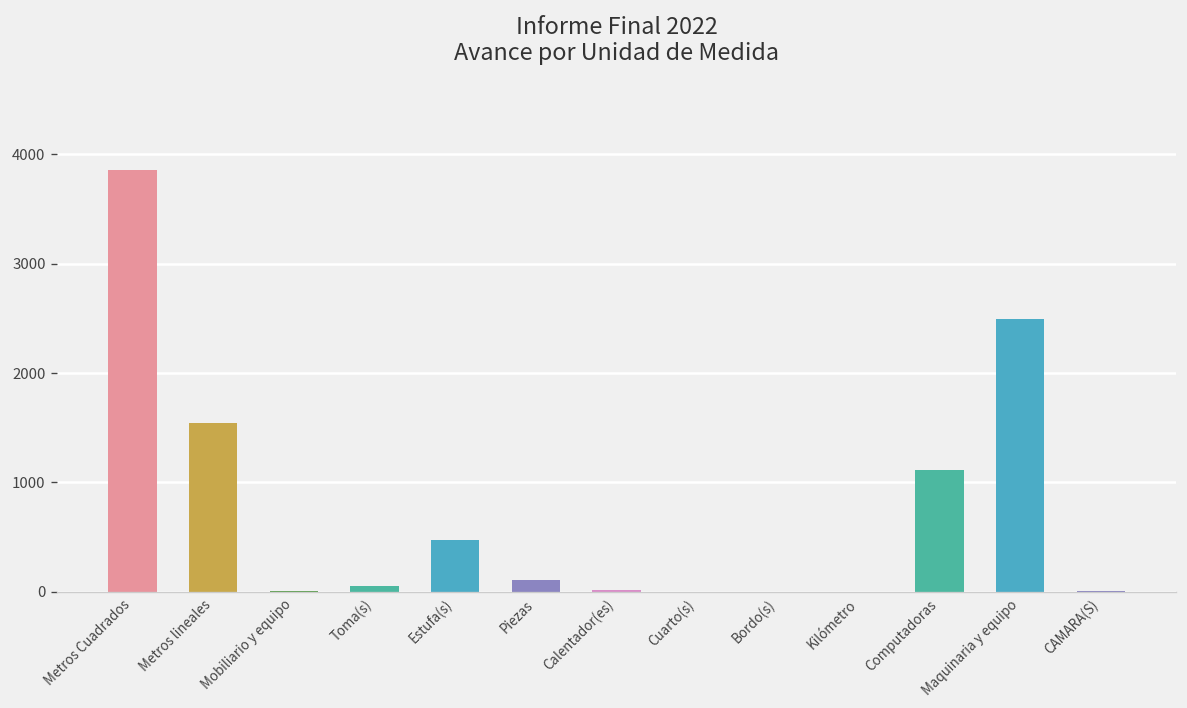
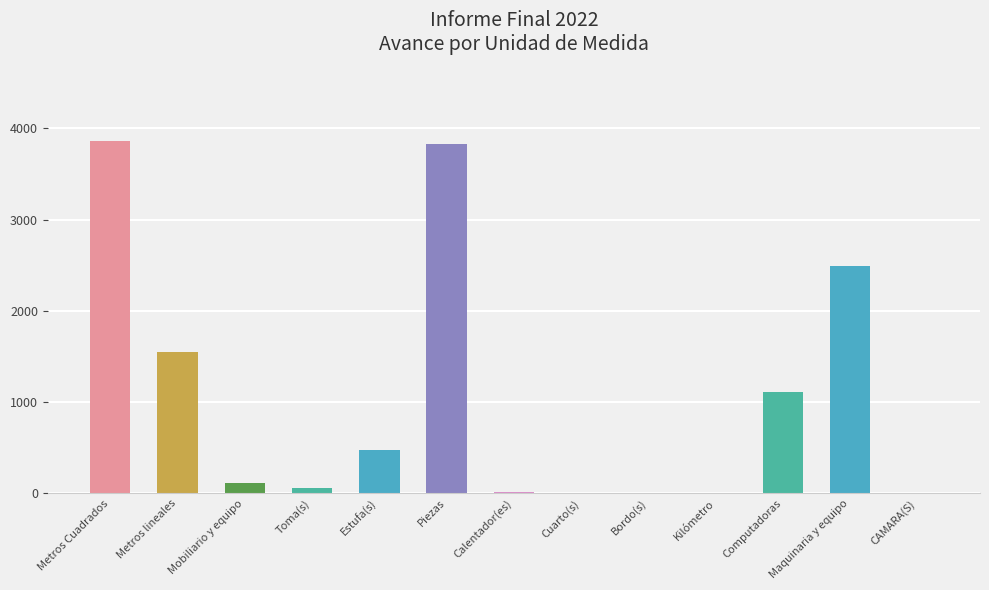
Mobiliario y equipo: 0 -> 100
Piezas: 100 -> 3800
